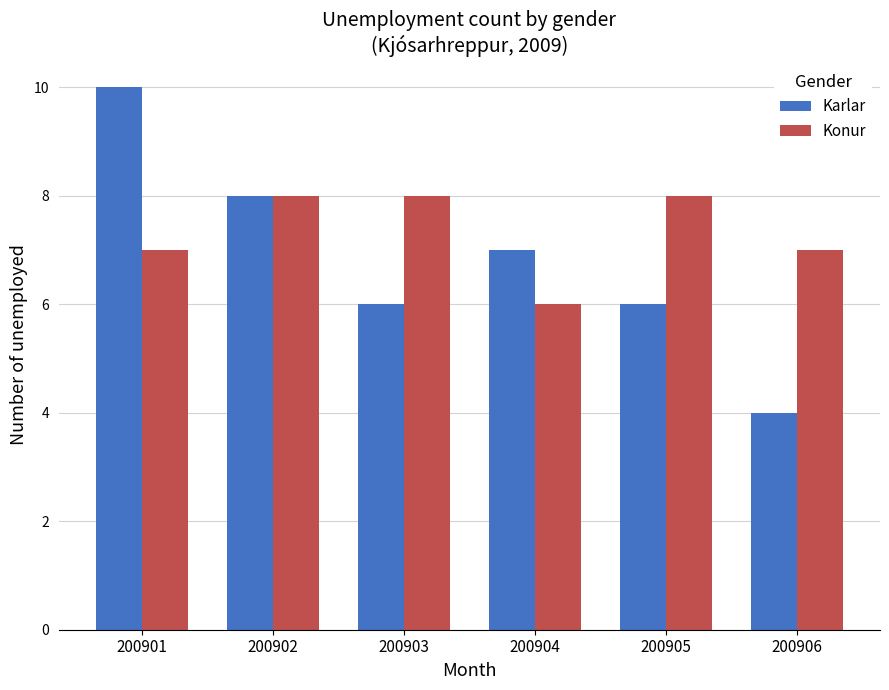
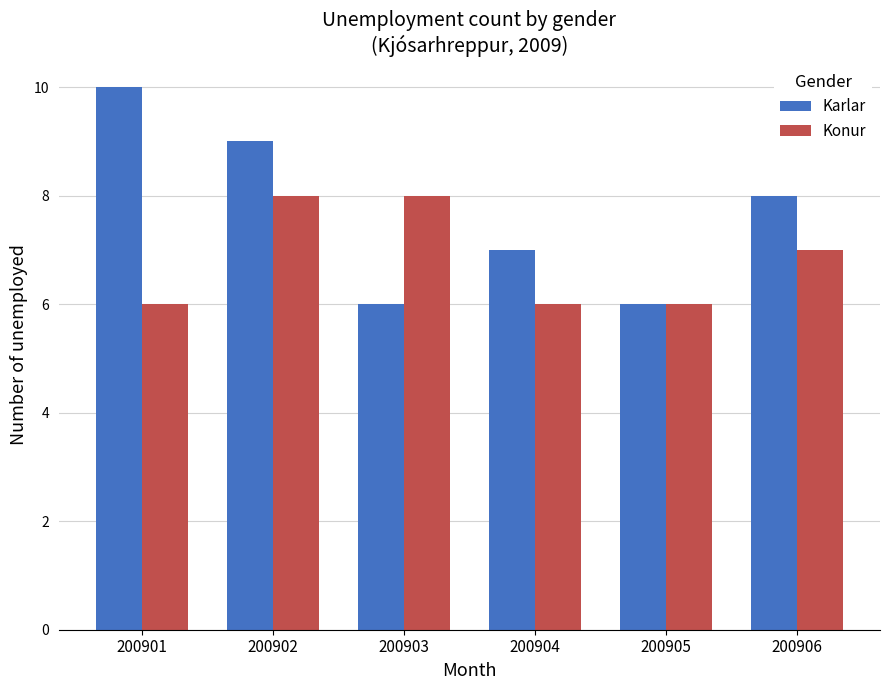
Konur, 200901: 7 -> 6
Karlar, 200902: 8 -> 9
Konur, 200905: 8 -> 6
Karlar, 200906: 4 -> 8
